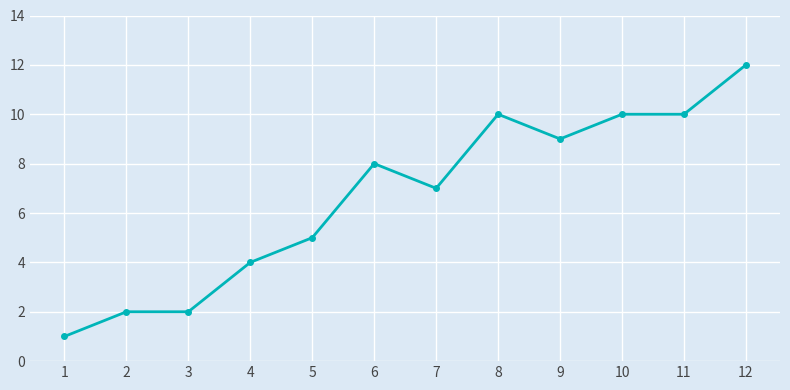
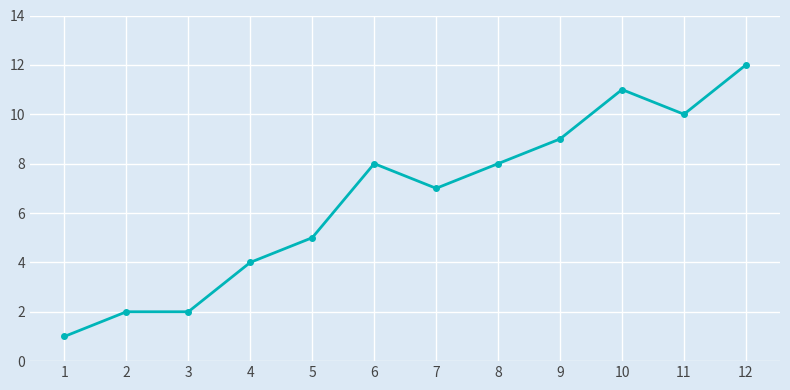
8: 10 -> 8
10: 10 -> 11
